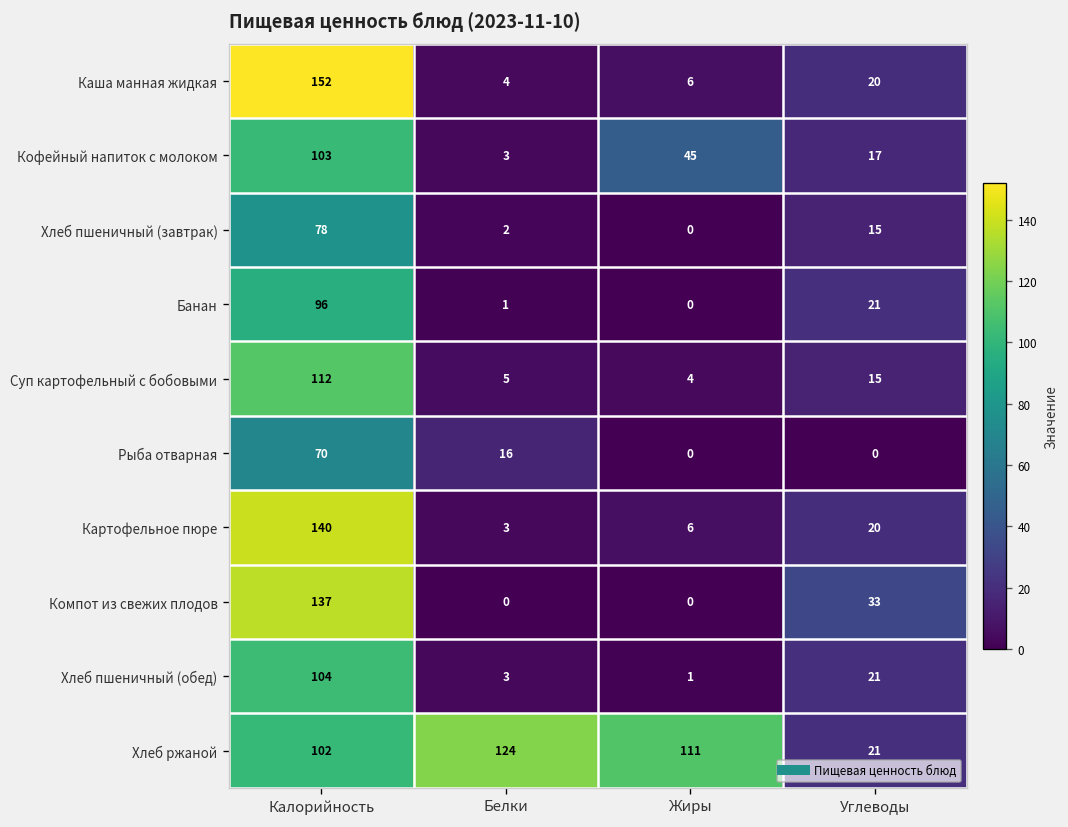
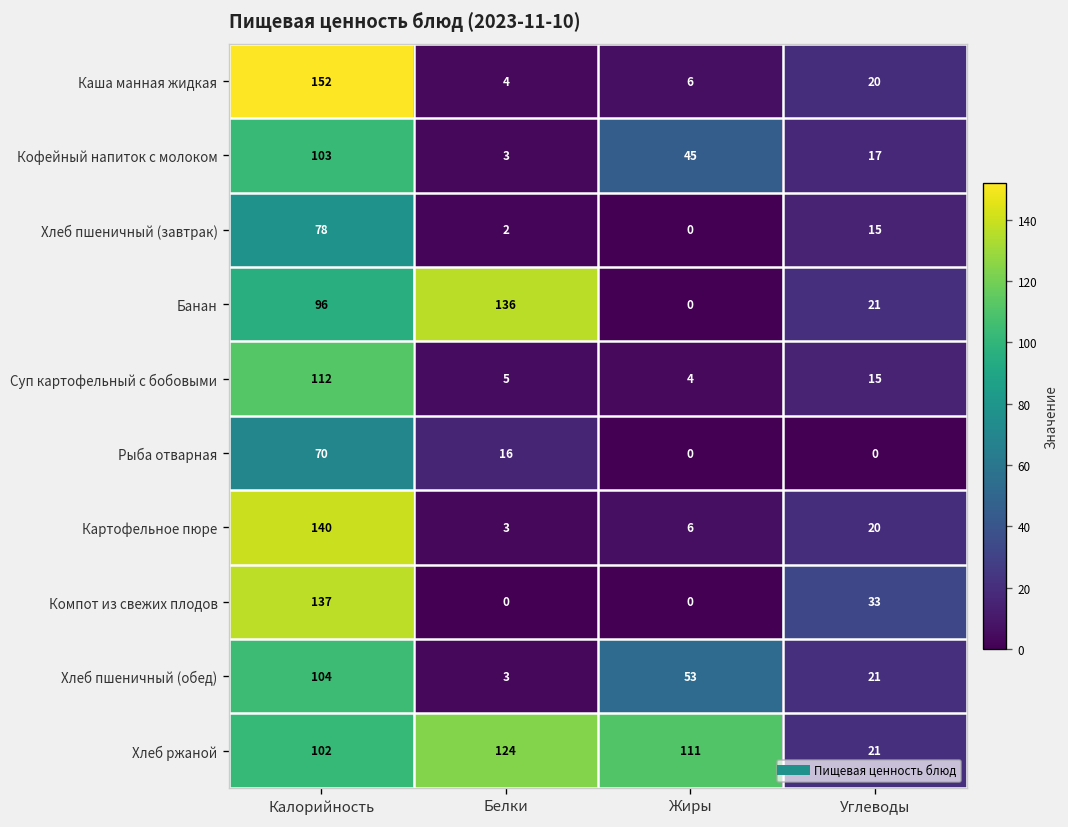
Банан, Белки: 1 -> 136
Хлеб пшеничный (обед), Жиры: 1 -> 53
